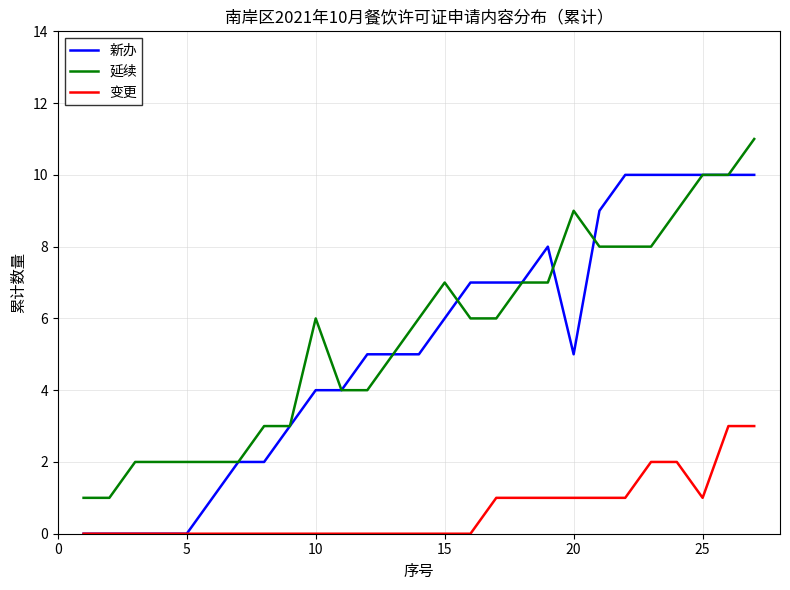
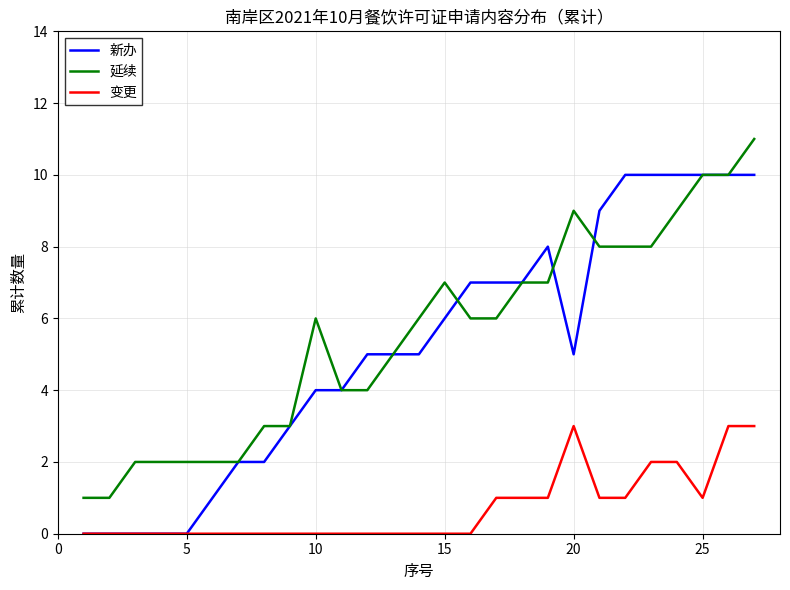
变更, 20: 1 -> 3
